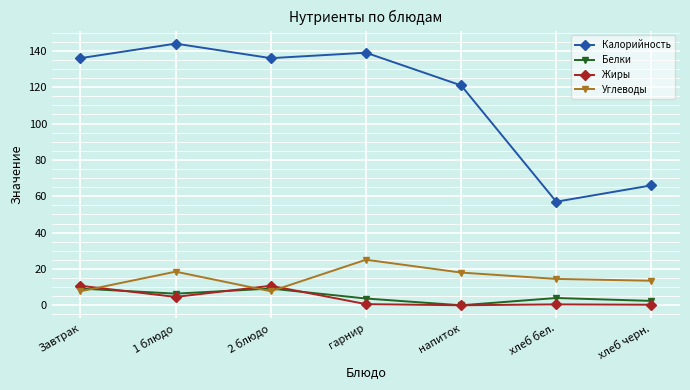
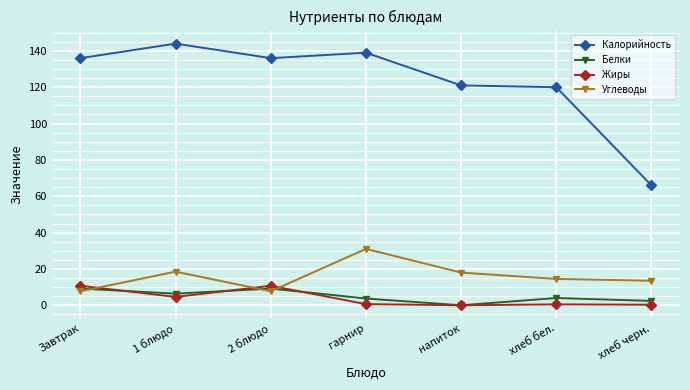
Углеводы, гарнир: 25 -> 31
Калорийность, хлеб бел.: 57 -> 120
